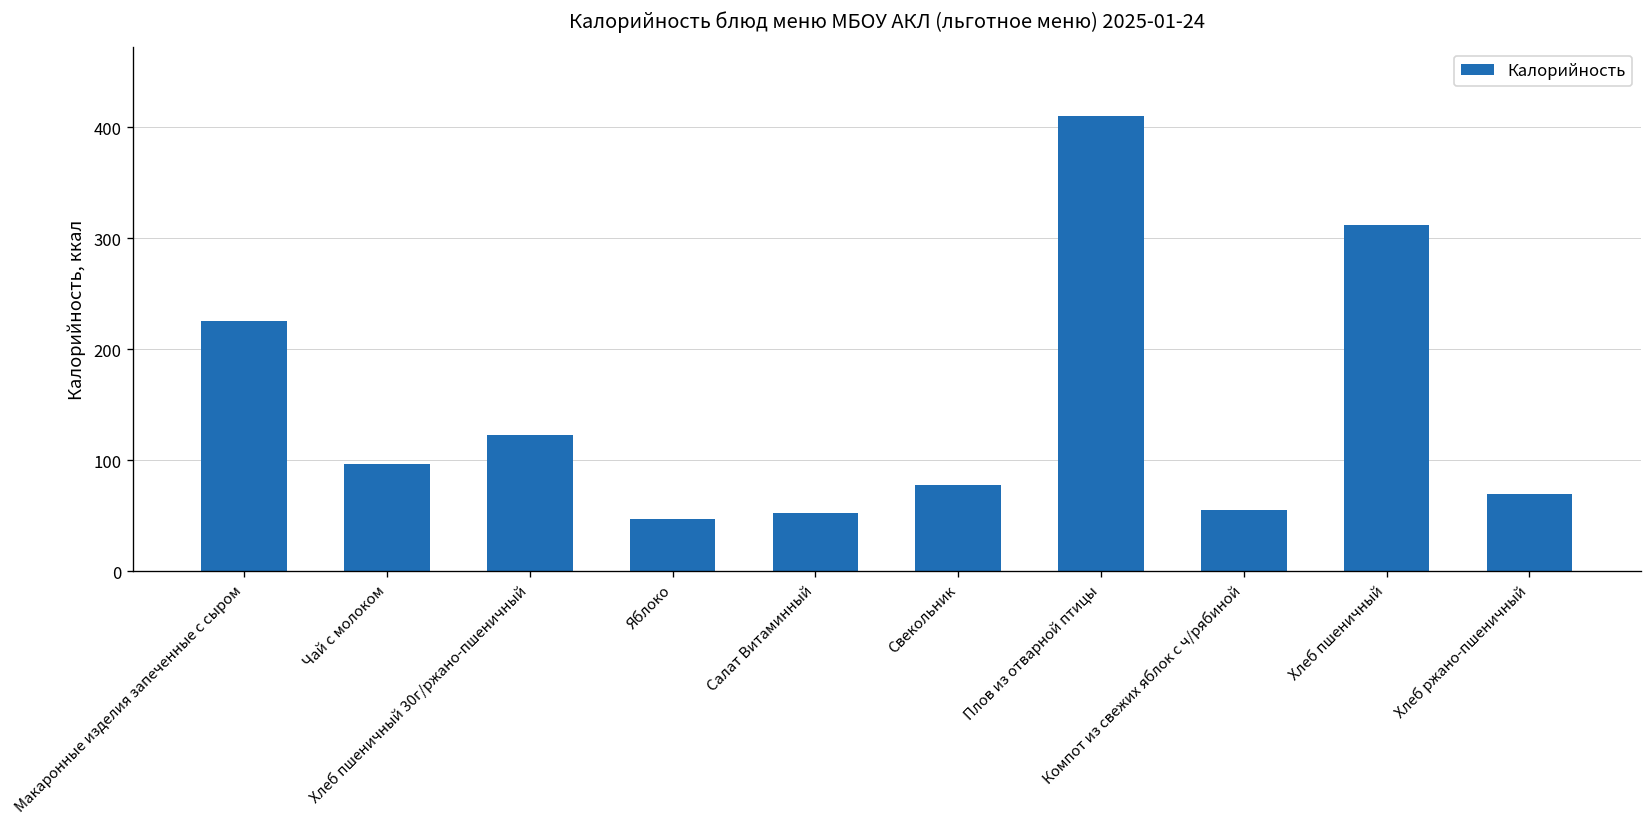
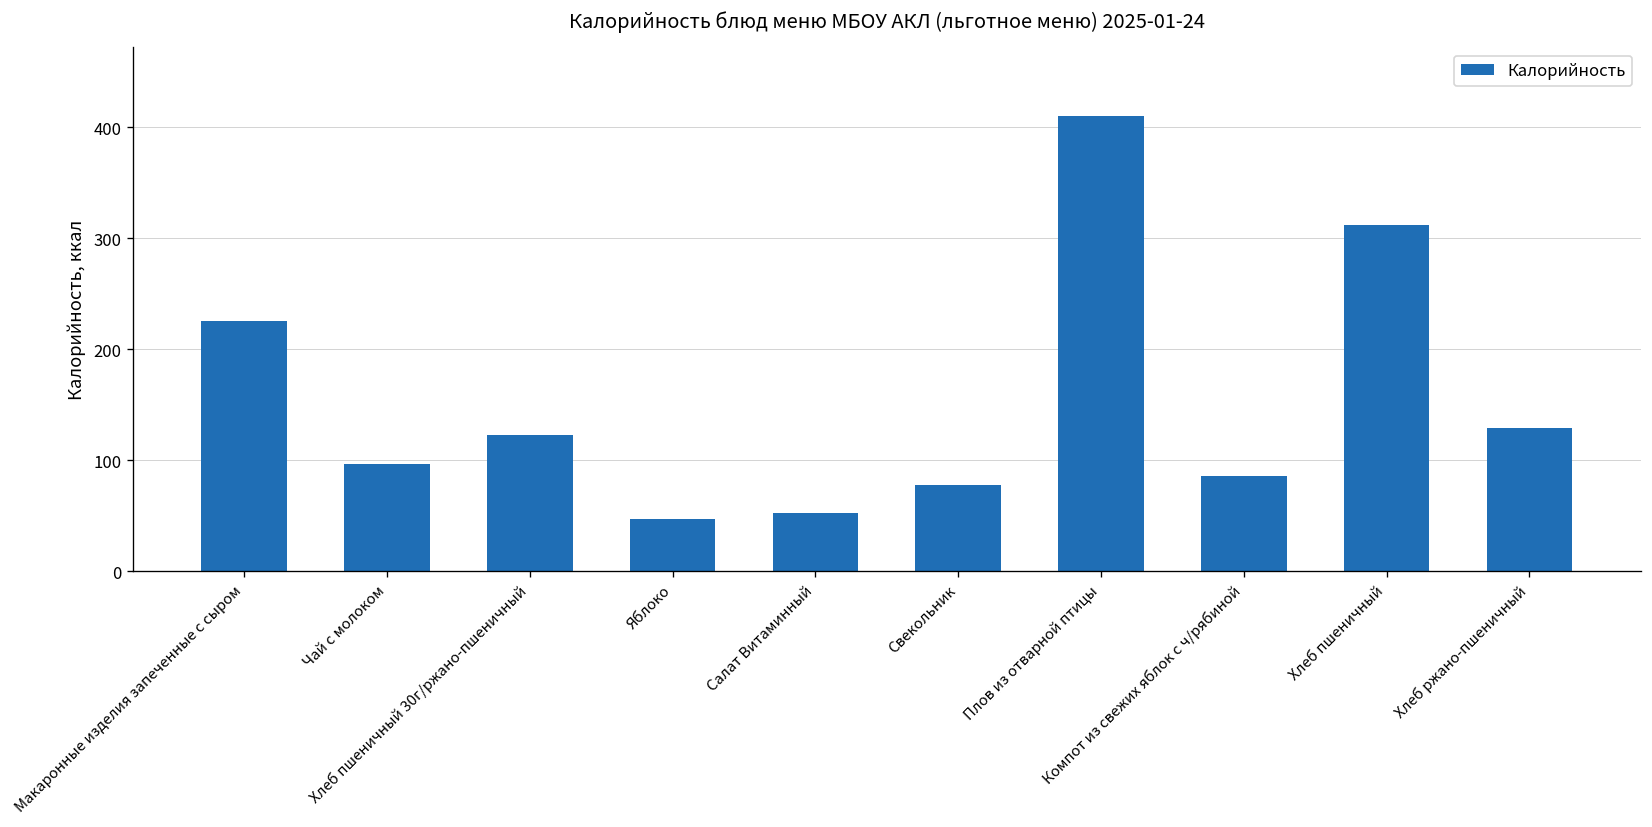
Компот из свежих яблок с ч/рябиной: 60 -> 90
Хлеб ржано-пшеничный: 70 -> 130
